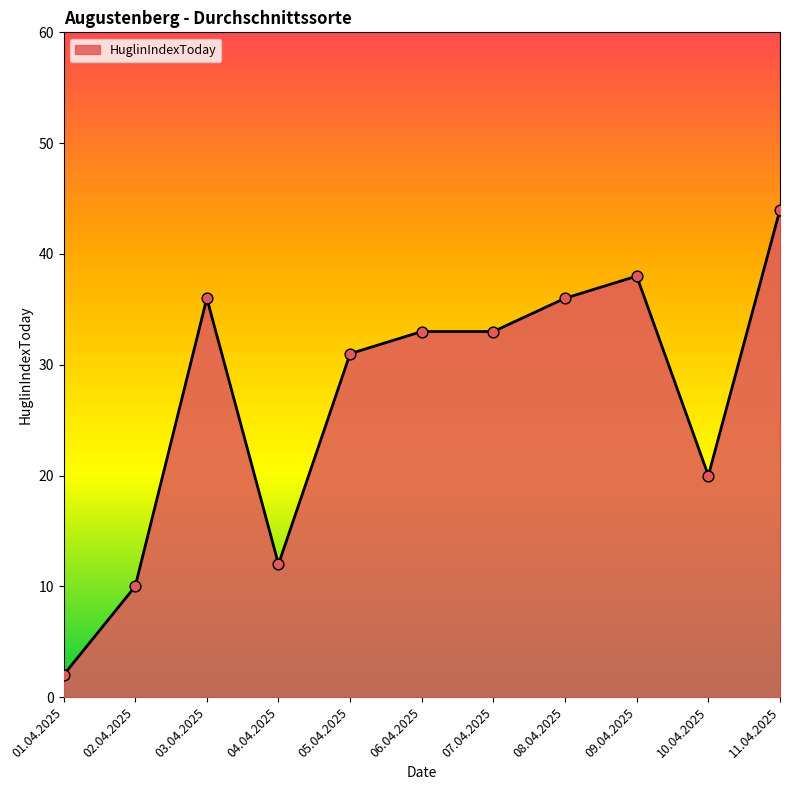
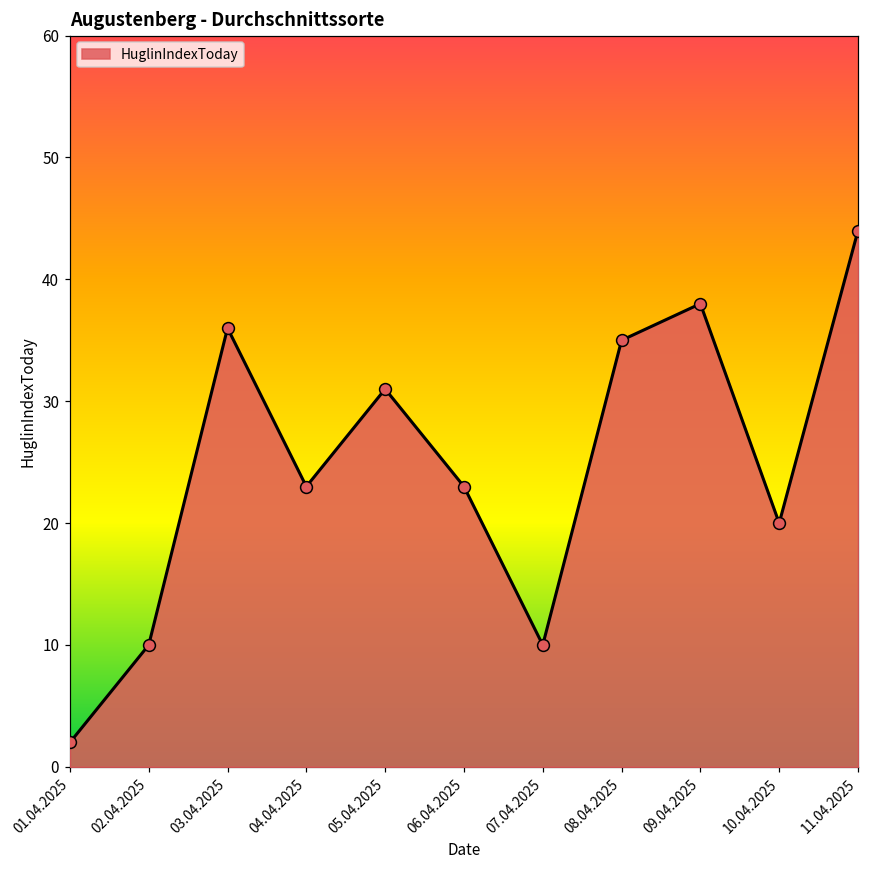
04.04.2025: 12 -> 23
06.04.2025: 33 -> 23
07.04.2025: 33 -> 10
08.04.2025: 36 -> 35
